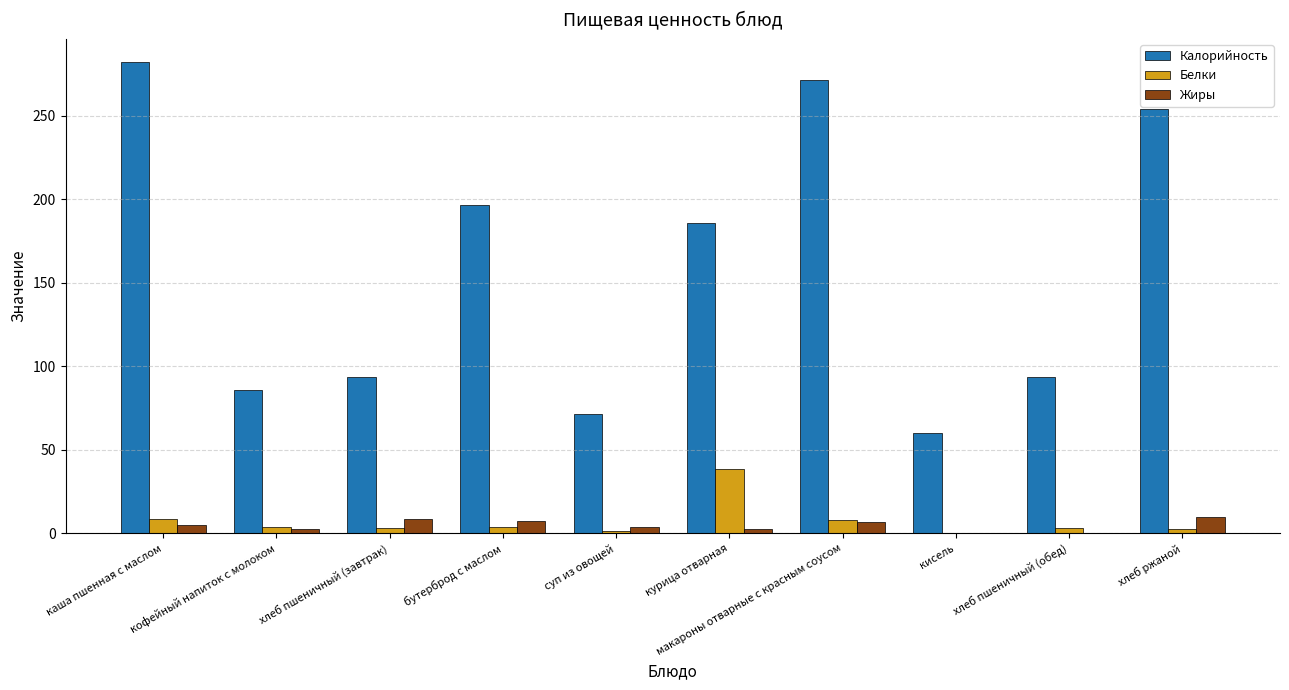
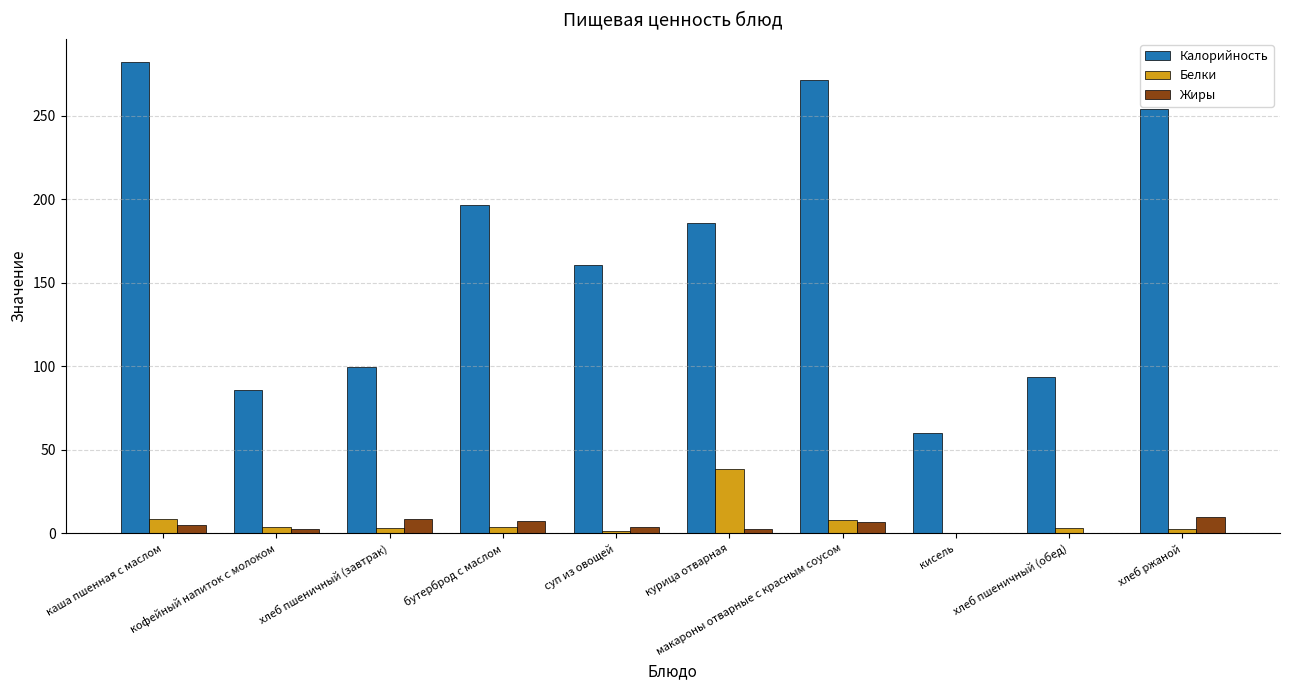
Калорийность, хлеб пшеничный (завтрак): 94 -> 100
Калорийность, суп из овощей: 71 -> 161
